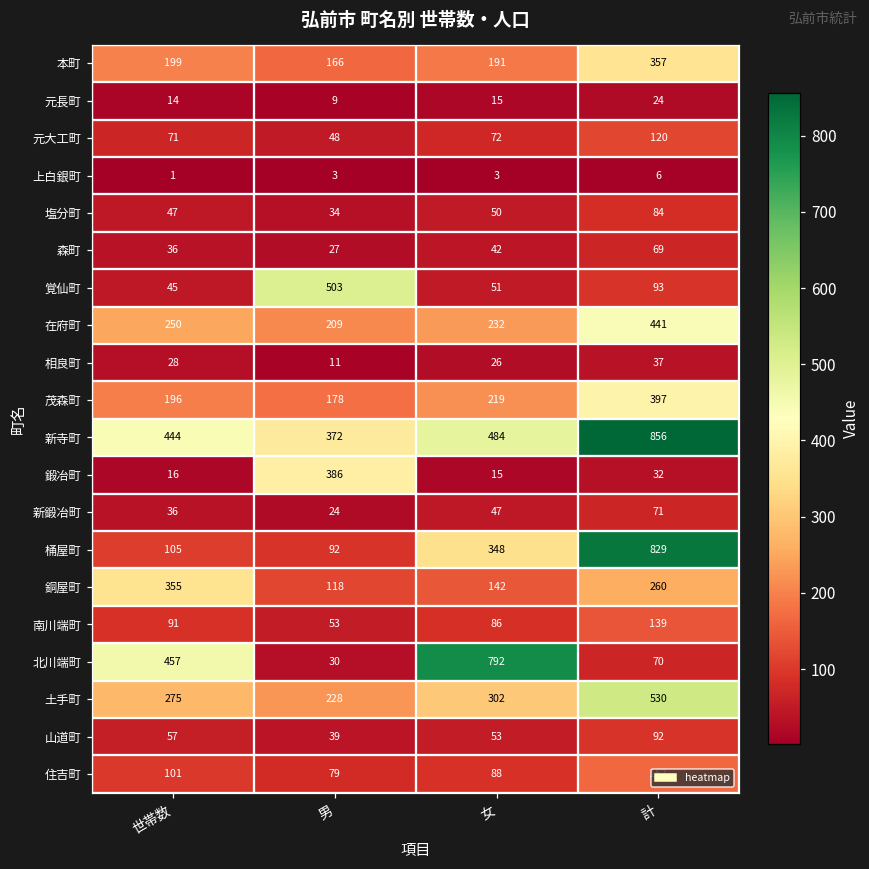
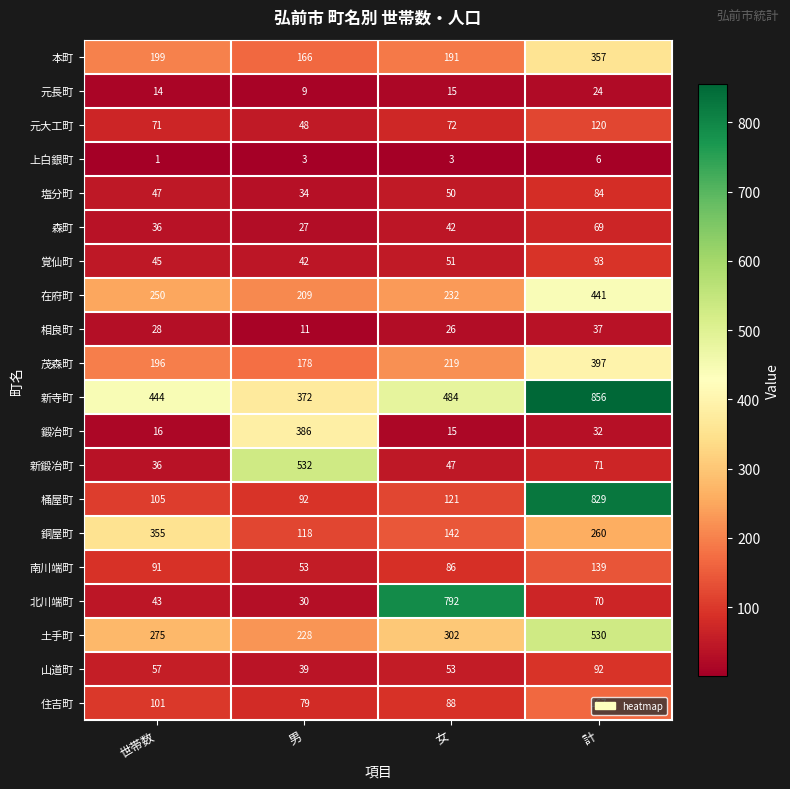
覚仙町, 男: 503 -> 42
新鍛冶町, 男: 24 -> 532
桶屋町, 女: 348 -> 121
北川端町, 世帯数: 457 -> 43
